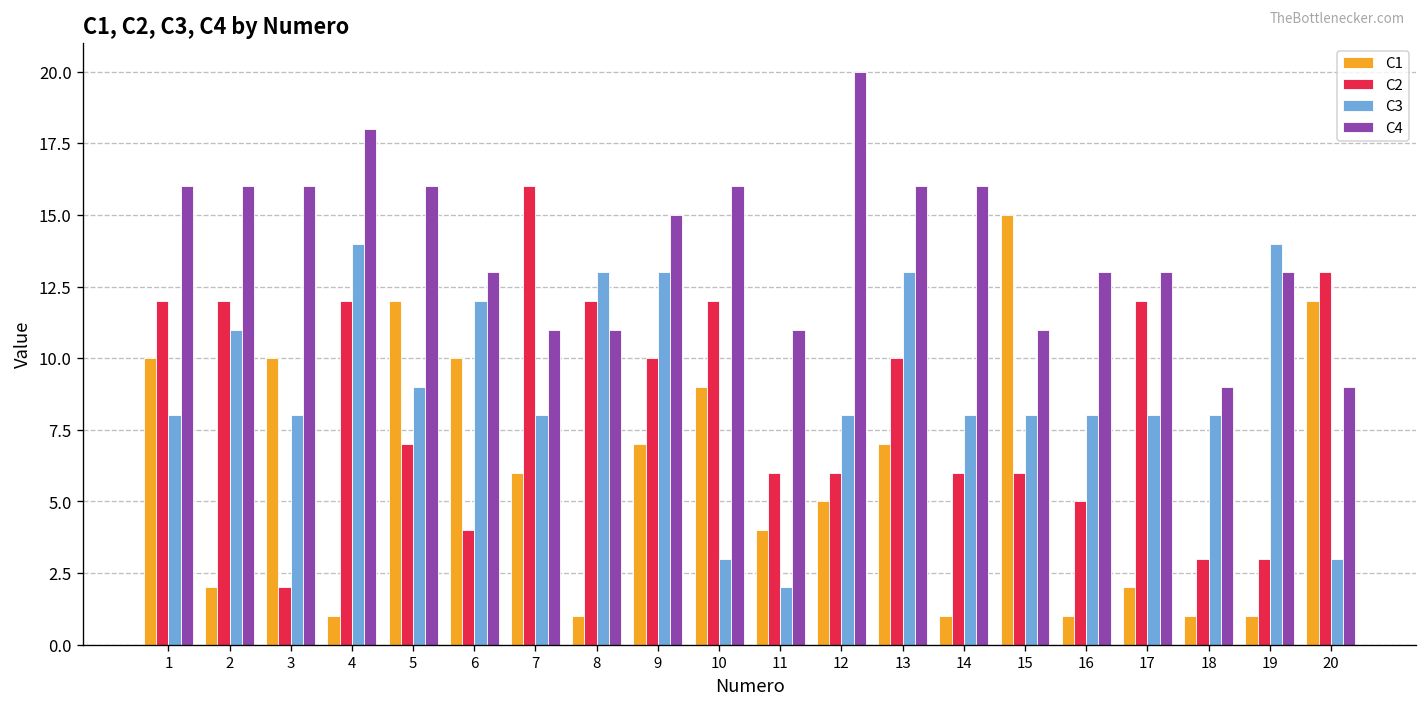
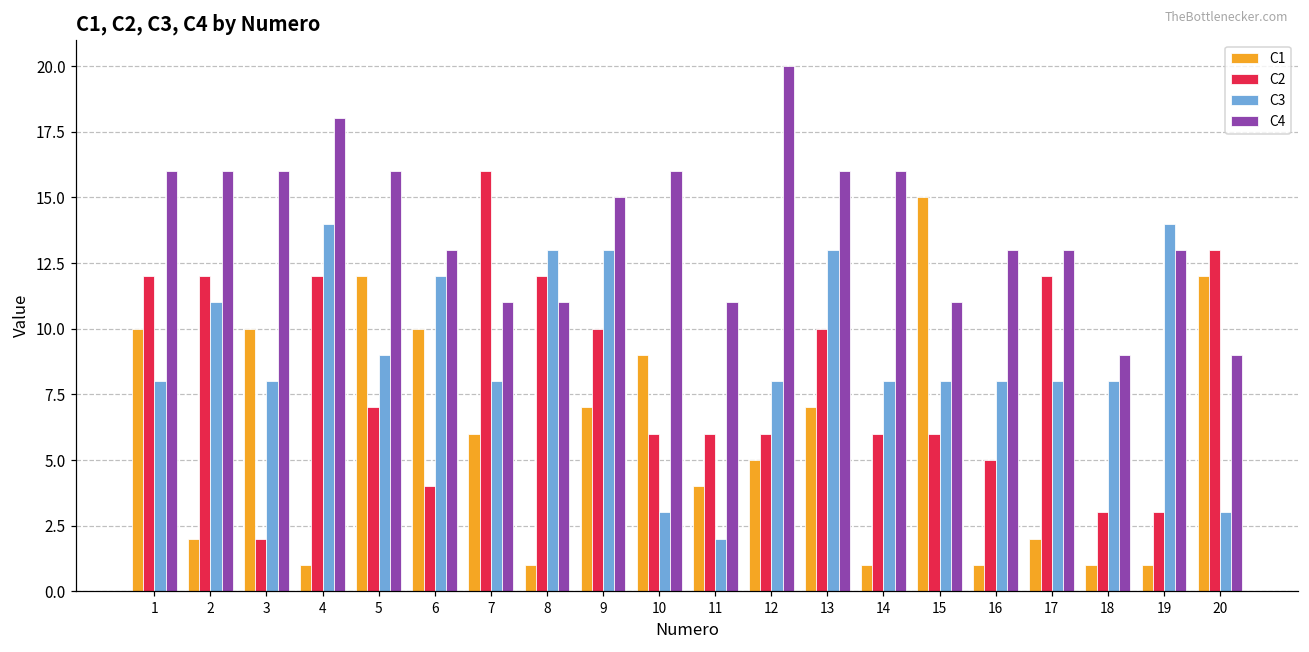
C2, 10: 12 -> 6
